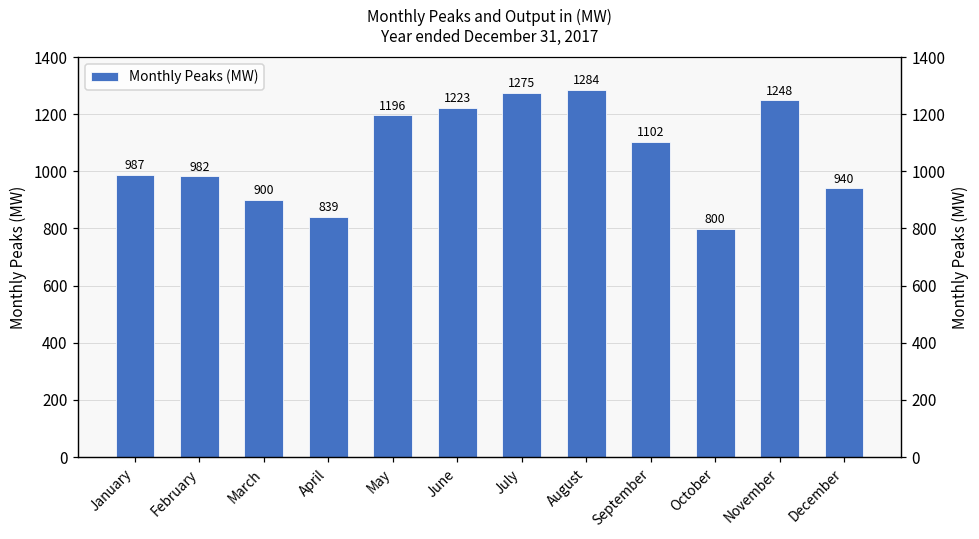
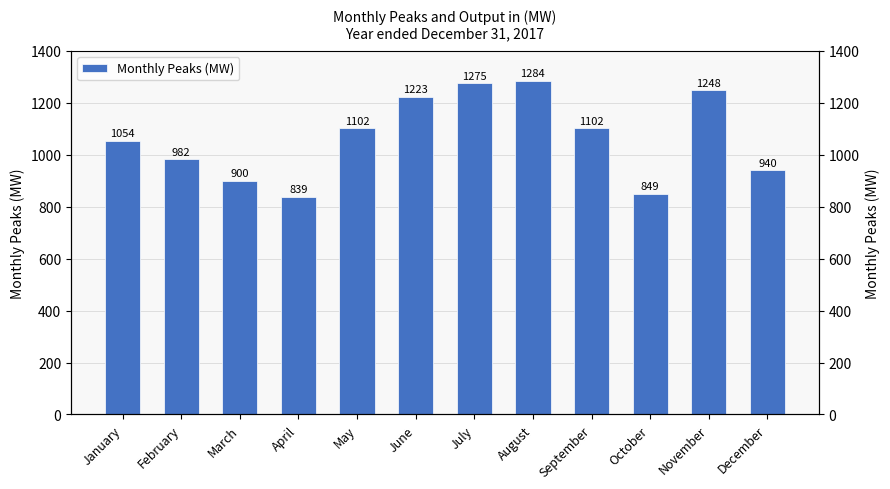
January: 987 -> 1054
May: 1196 -> 1102
October: 800 -> 849
